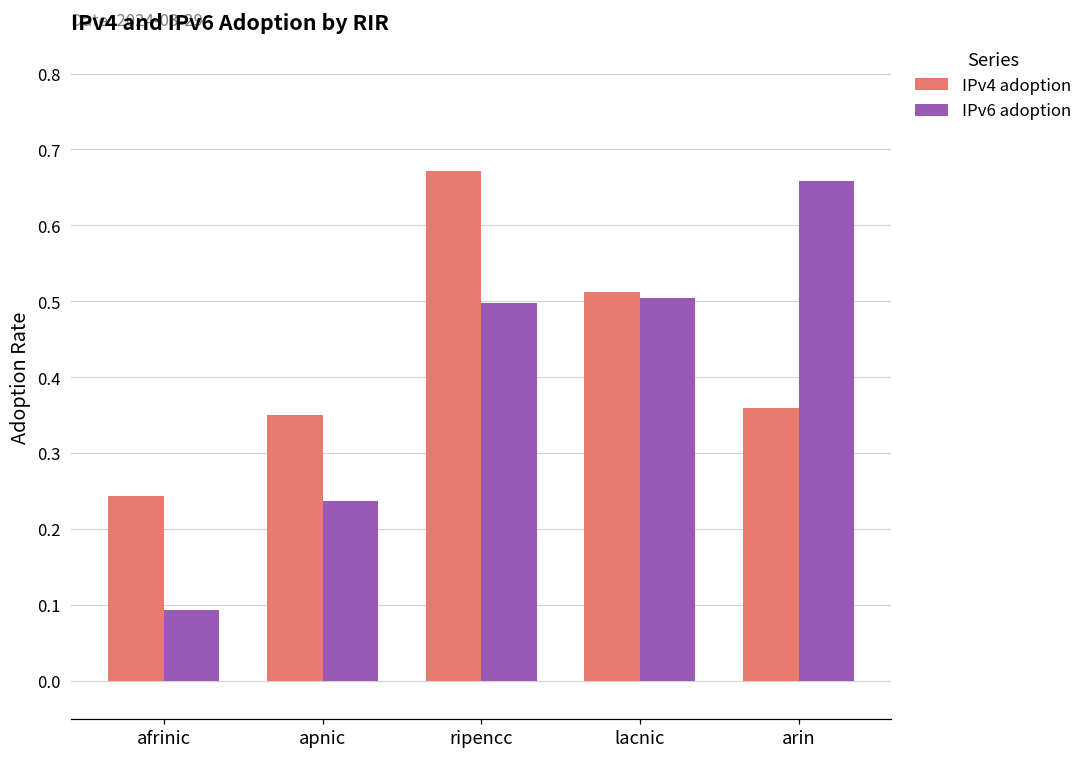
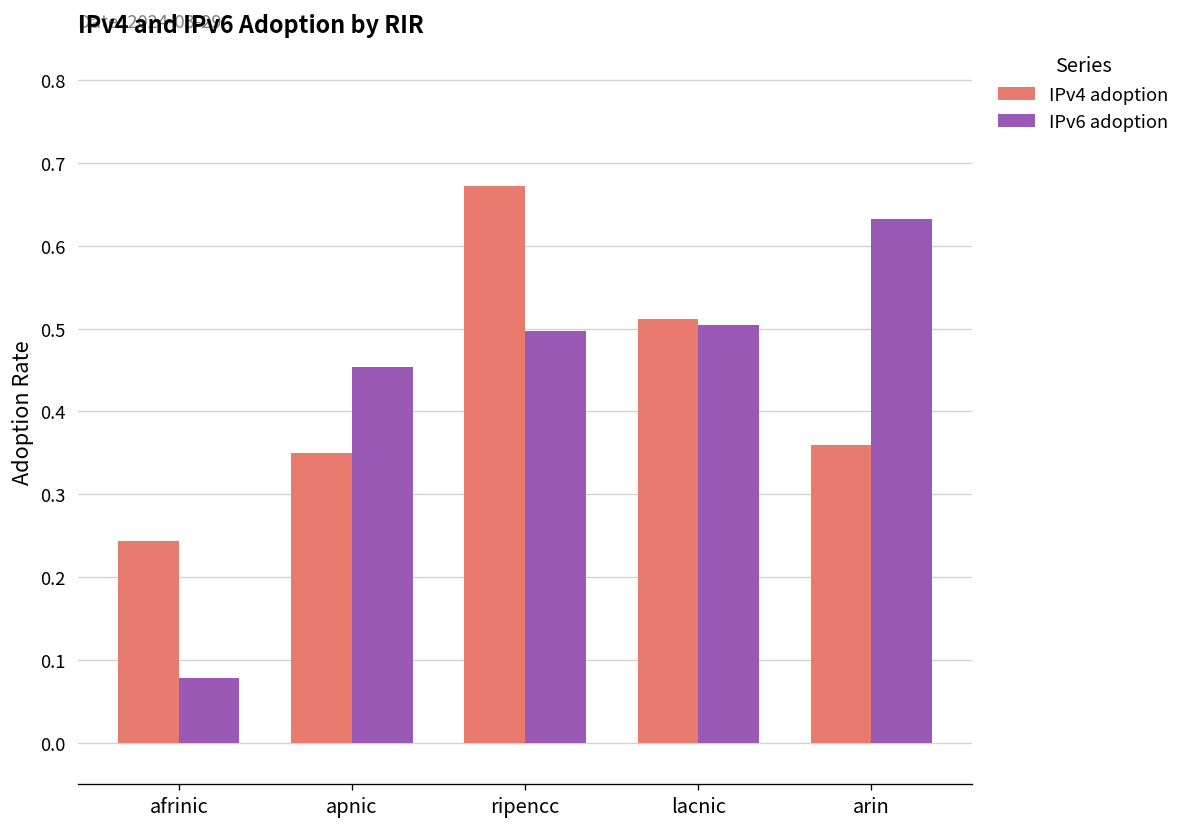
IPv6 adoption, afrinic: 0.09 -> 0.08
IPv6 adoption, apnic: 0.24 -> 0.45
IPv6 adoption, arin: 0.66 -> 0.63
